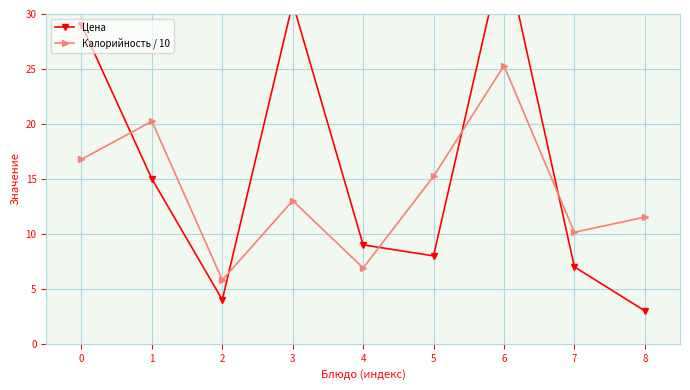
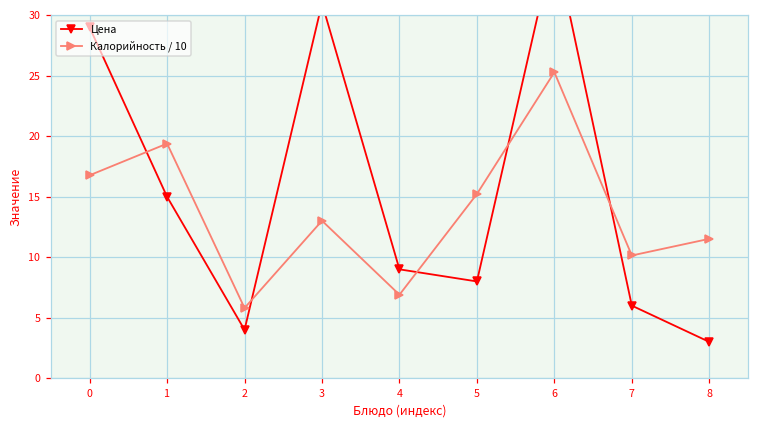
Калорийность / 10, 1: 20.2 -> 19.4
Цена, 7: 7 -> 6
